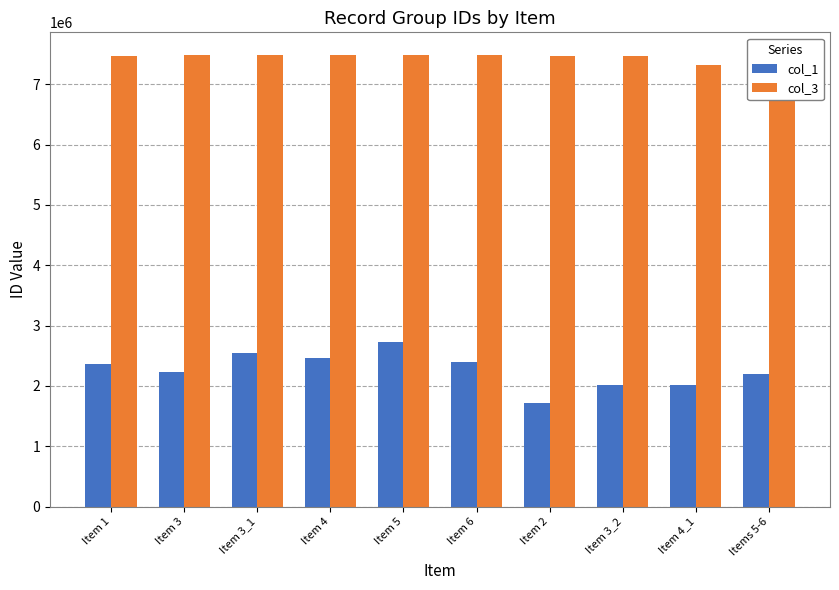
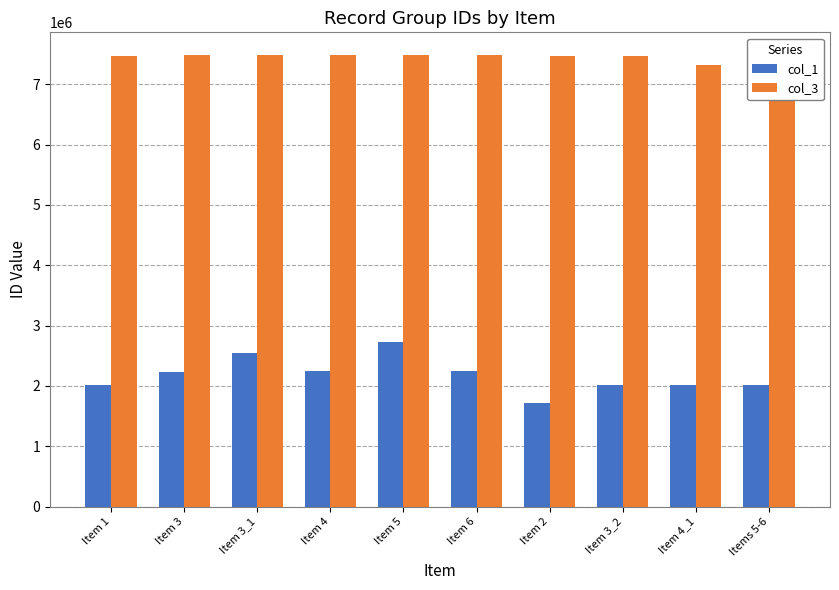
col_1, Item 1: 2400000 -> 2000000
col_1, Item 4: 2500000 -> 2300000
col_1, Item 6: 2400000 -> 2300000
col_1, Items 5-6: 2200000 -> 2000000
